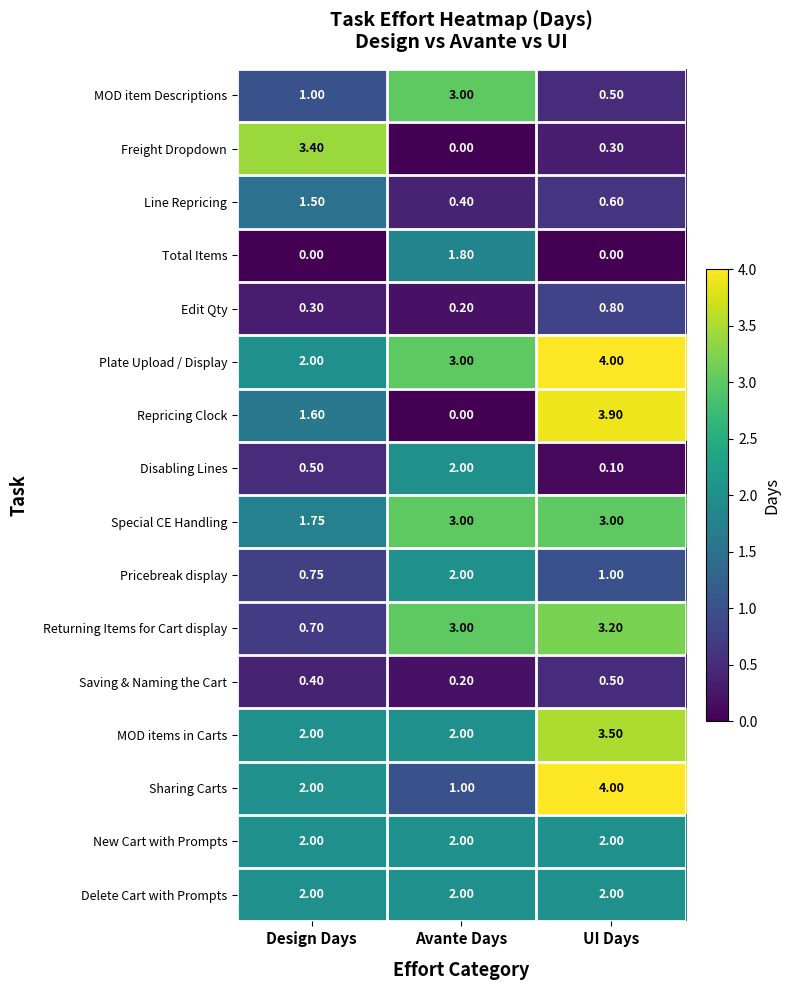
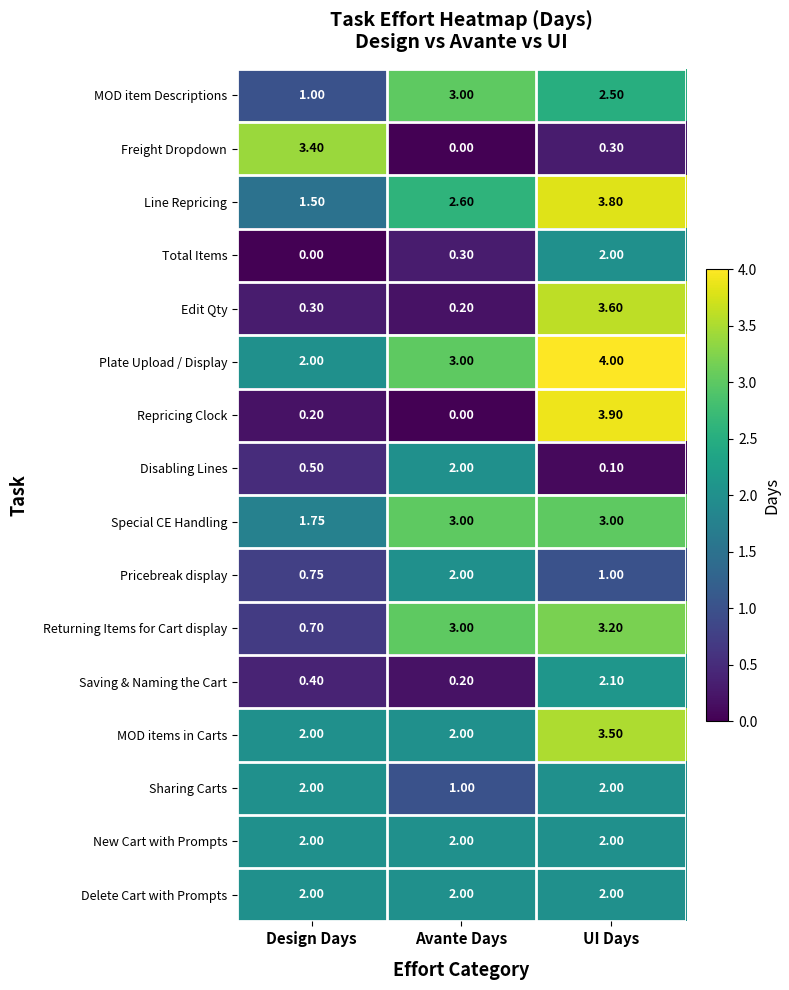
MOD item Descriptions, UI Days: 0.50 -> 2.50
Line Repricing, Avante Days: 0.40 -> 2.60
Line Repricing, UI Days: 0.60 -> 3.80
Total Items, Avante Days: 1.80 -> 0.30
Total Items, UI Days: 0.00 -> 2.00
Edit Qty, UI Days: 0.80 -> 3.60
Repricing Clock, Design Days: 1.60 -> 0.20
Saving & Naming the Cart, UI Days: 0.50 -> 2.10
Sharing Carts, UI Days: 4.00 -> 2.00
